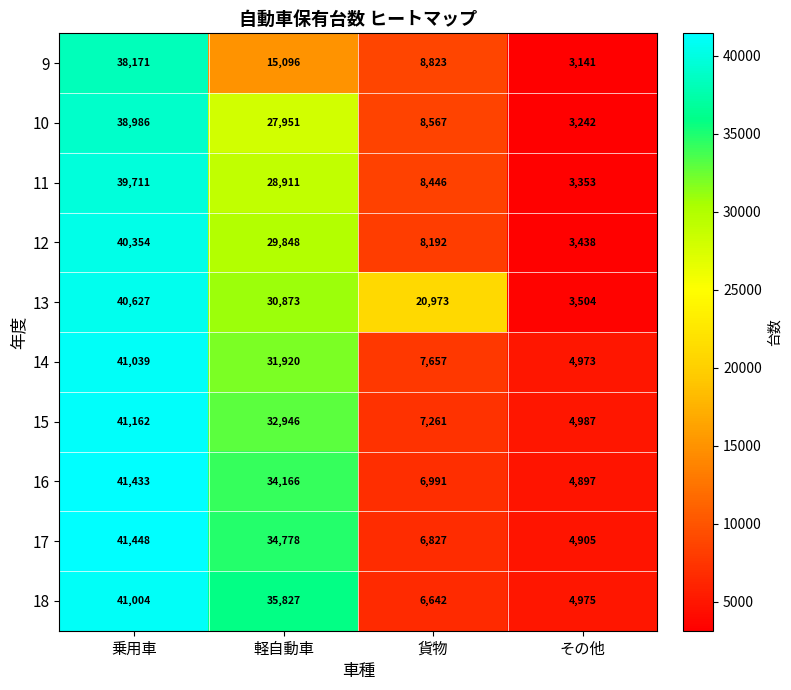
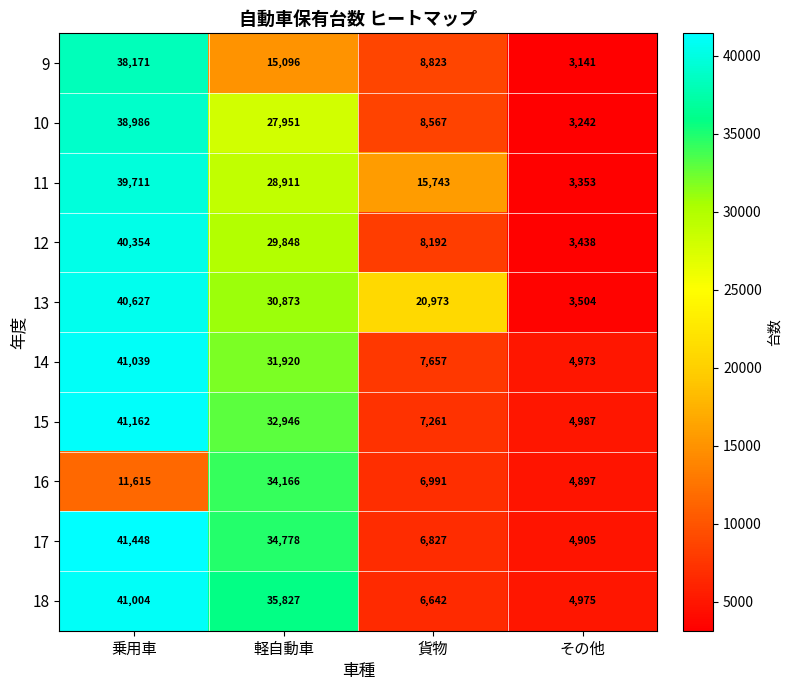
11, 貨物: 8,446 -> 15,743
16, 乗用車: 41,433 -> 11,615
